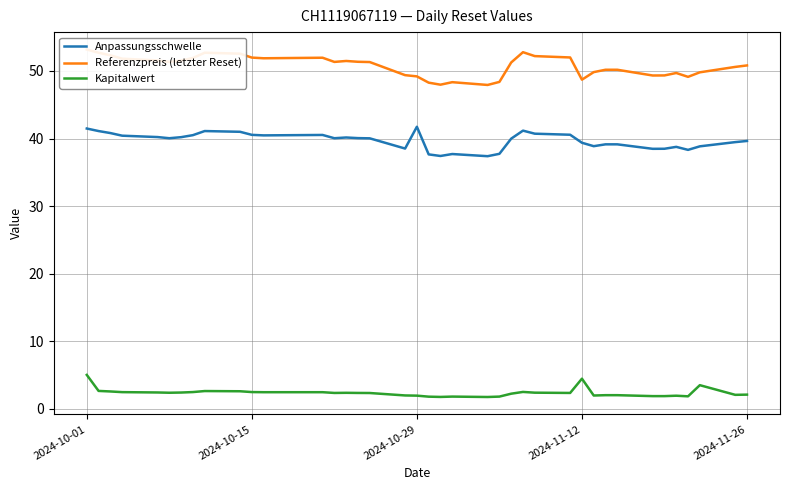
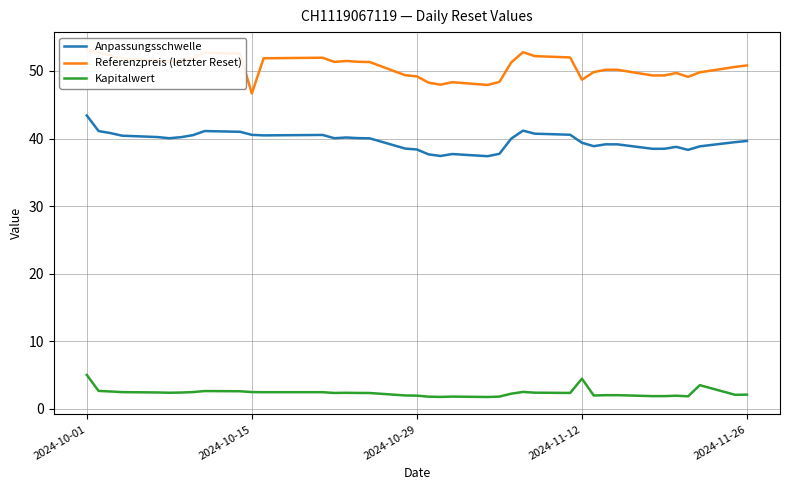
Anpassungsschwelle, 2024-10-01: 41 -> 43
Referenzpreis (letzter Reset), 2024-10-15: 52 -> 47
Anpassungsschwelle, 2024-10-29: 42 -> 38
